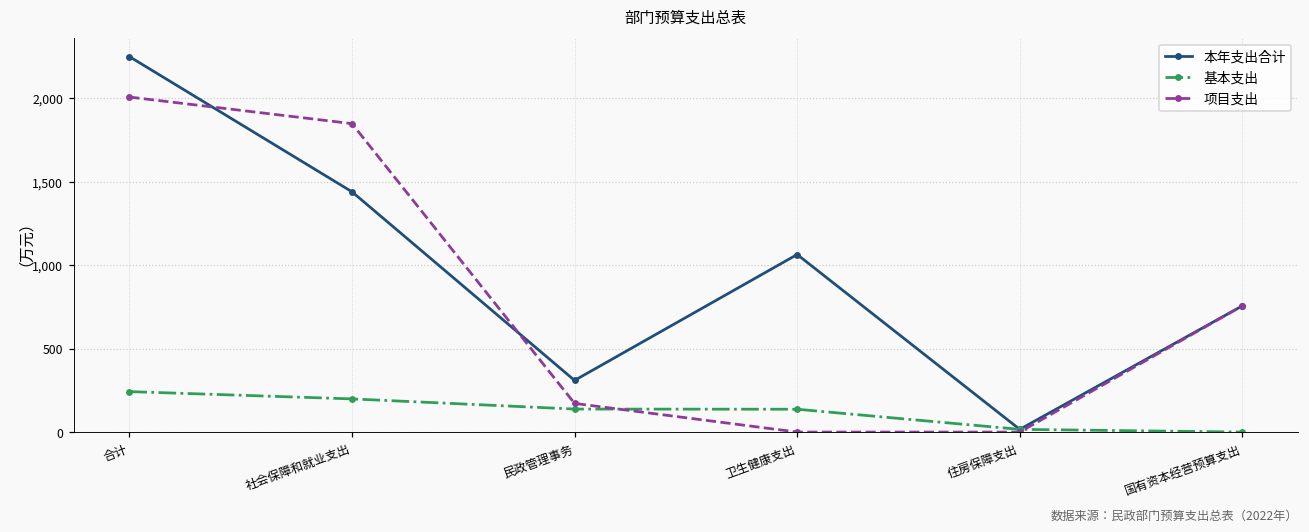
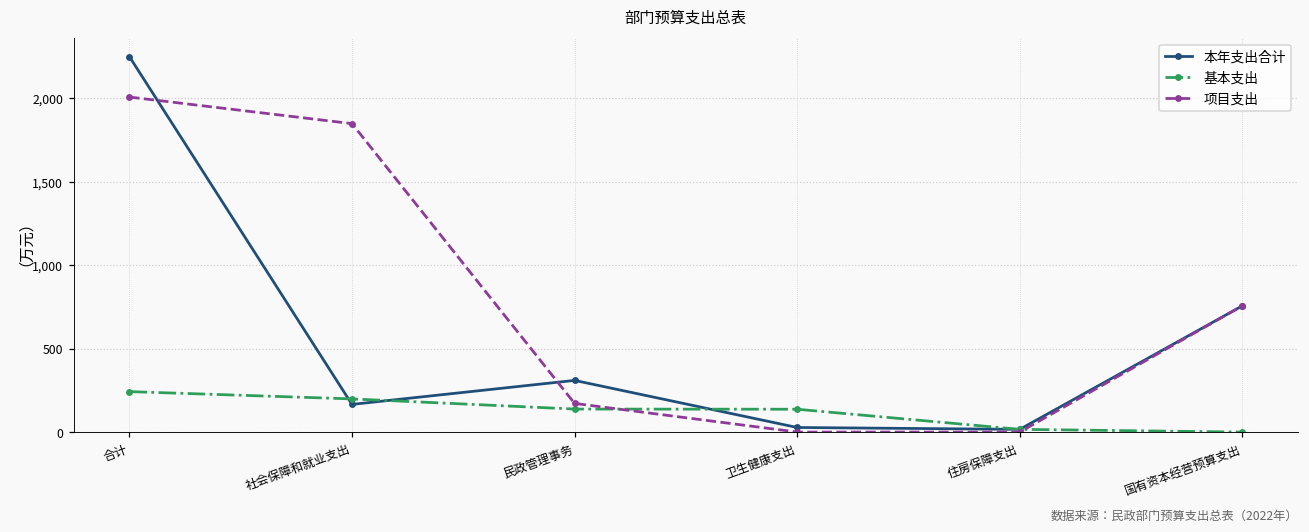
本年支出合计, 社会保障和就业支出: 1,440 -> 170
本年支出合计, 卫生健康支出: 1,060 -> 30
